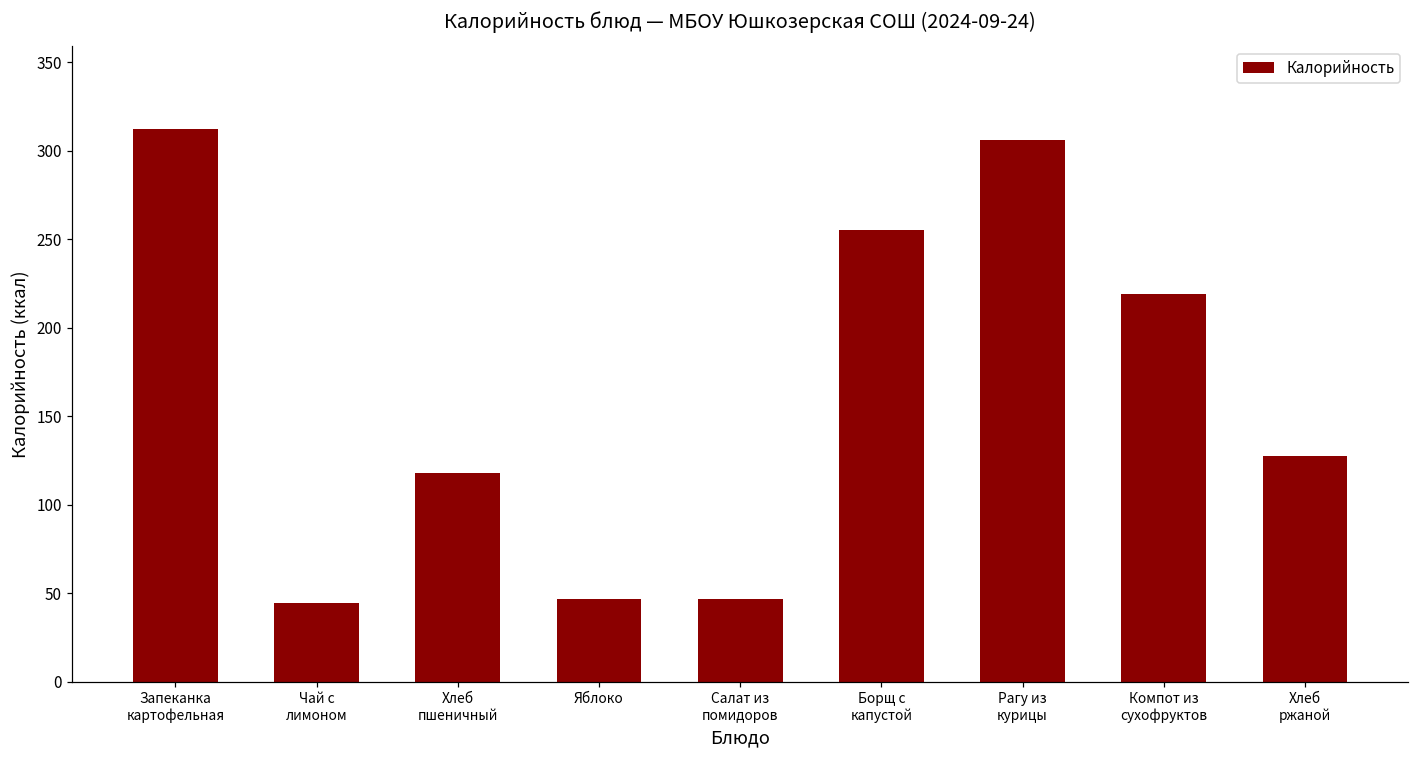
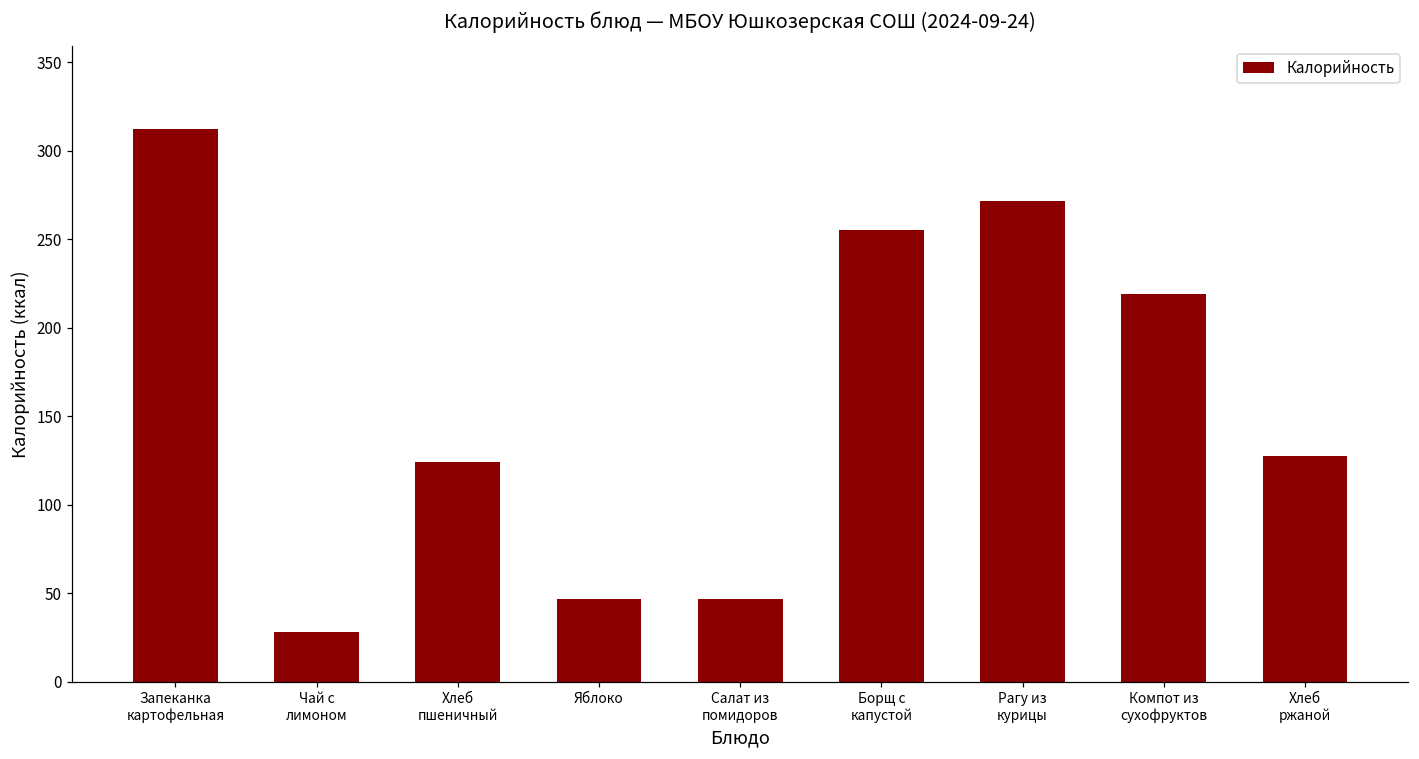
Чай с лимоном: 45 -> 28
Хлеб пшеничный: 118 -> 124
Рагу из курицы: 306 -> 272
